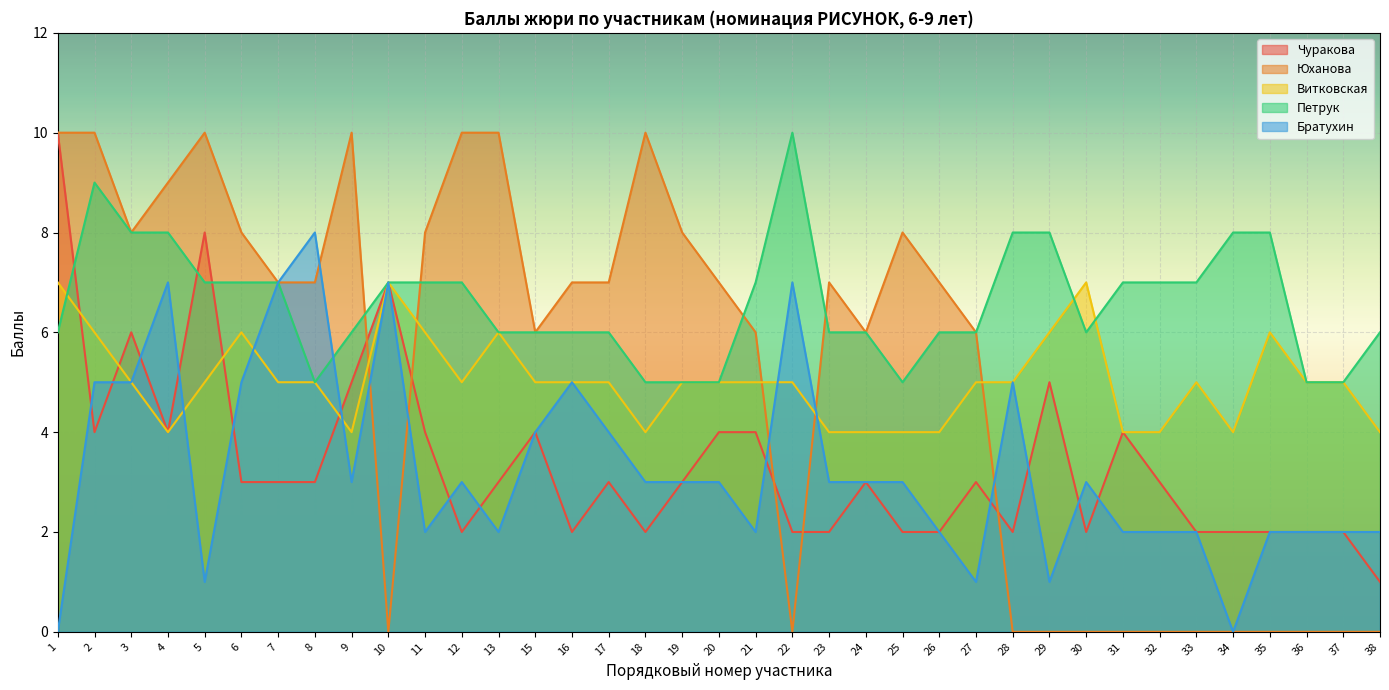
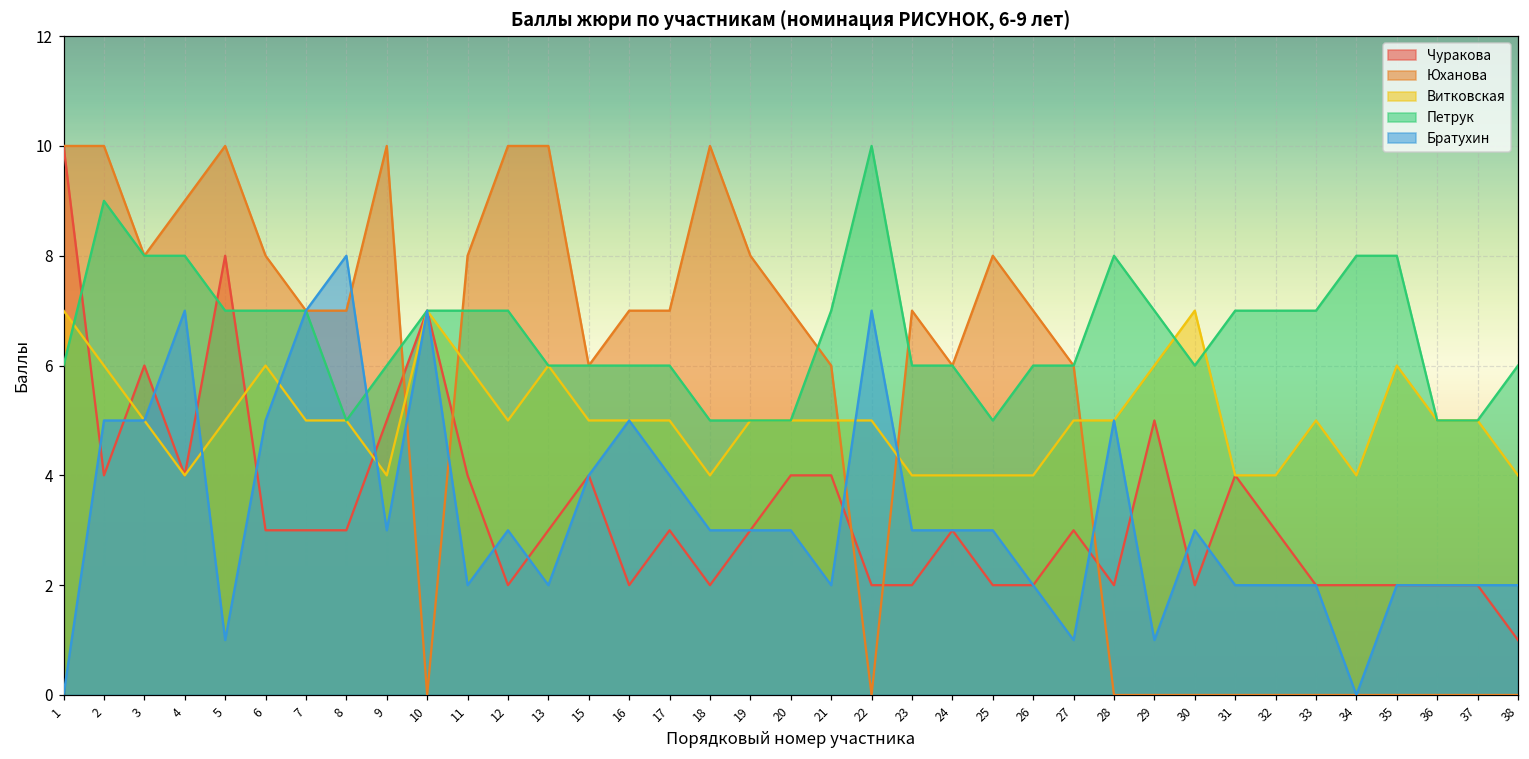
Петрук, 29: 8 -> 7
